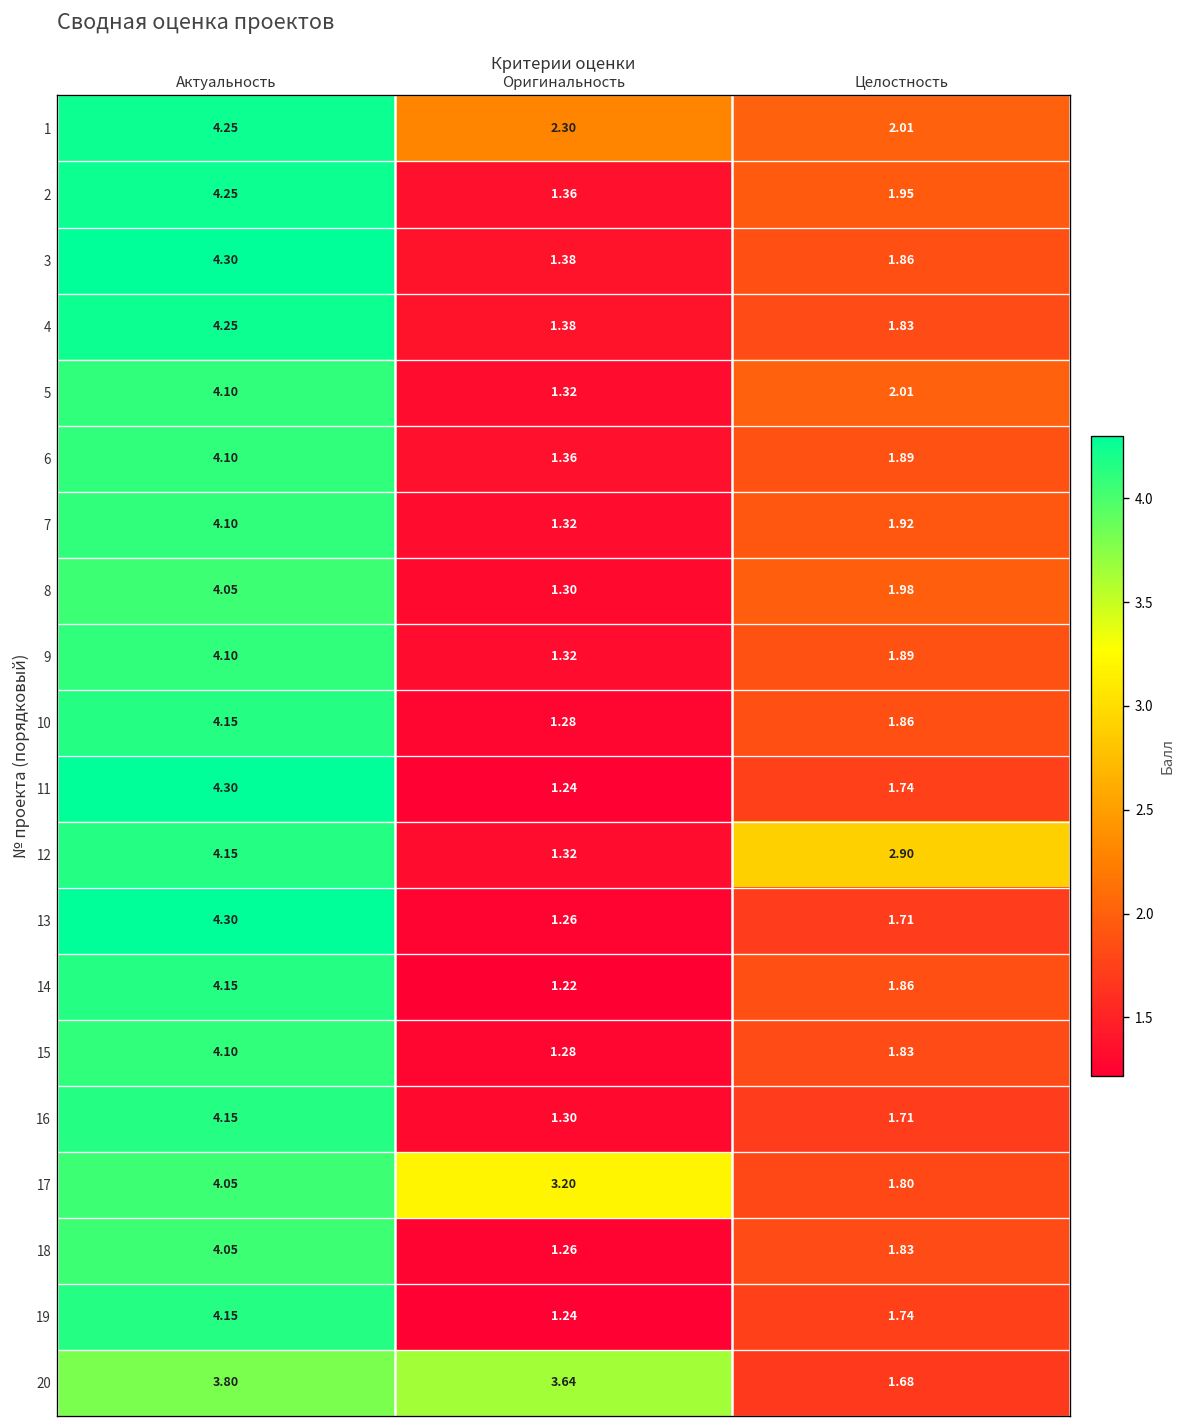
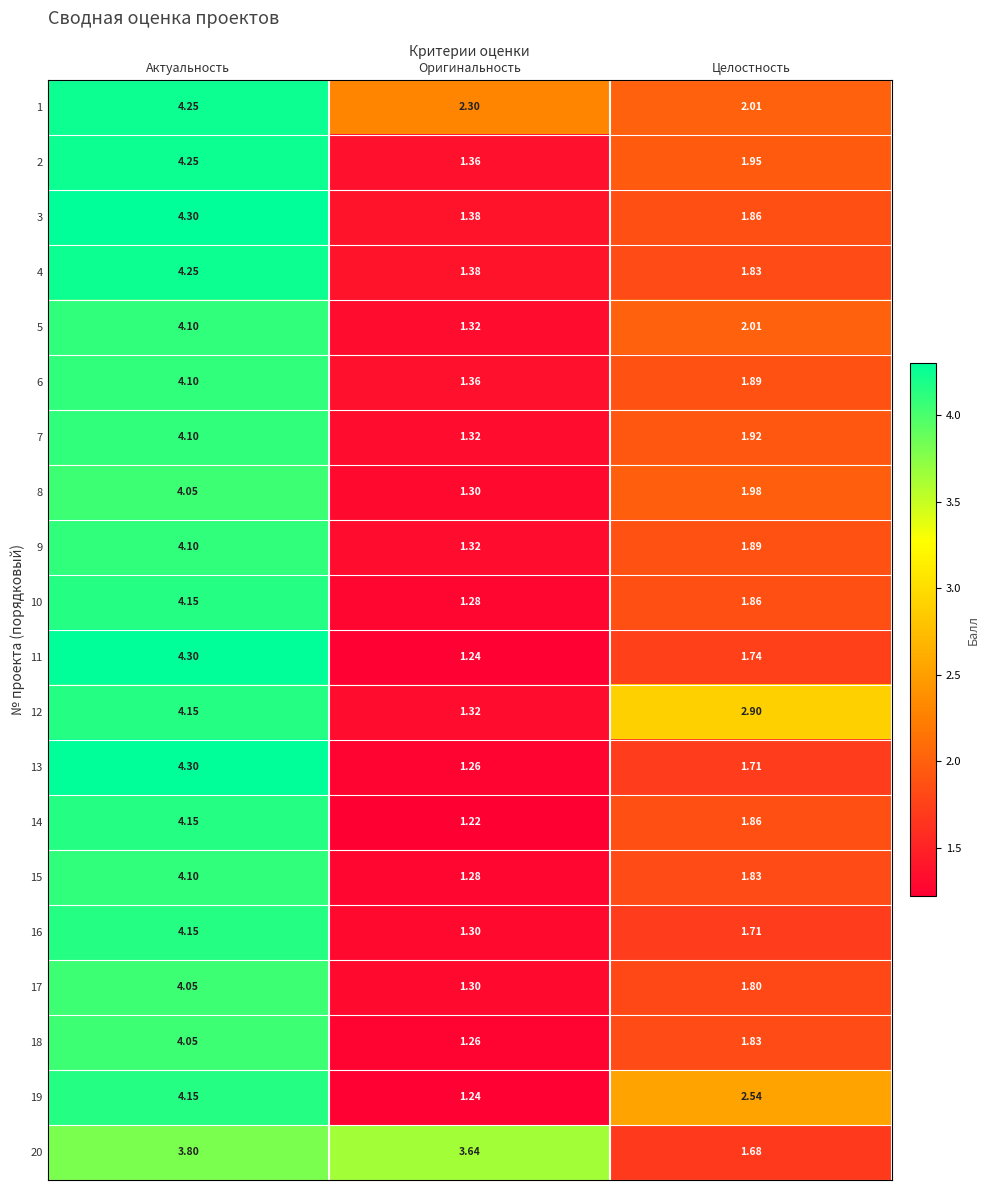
17, Оригинальность: 3.20 -> 1.30
19, Целостность: 1.74 -> 2.54
